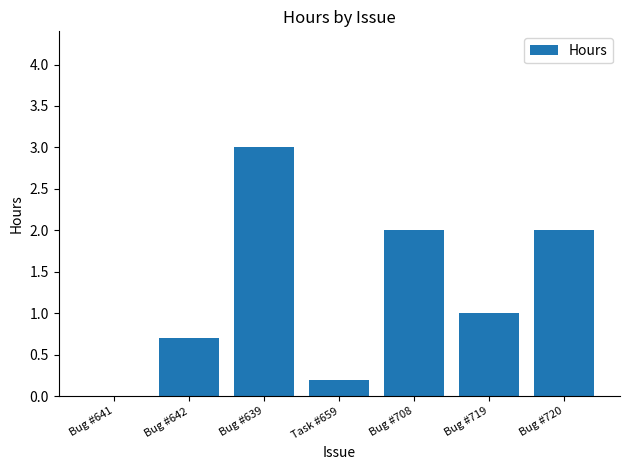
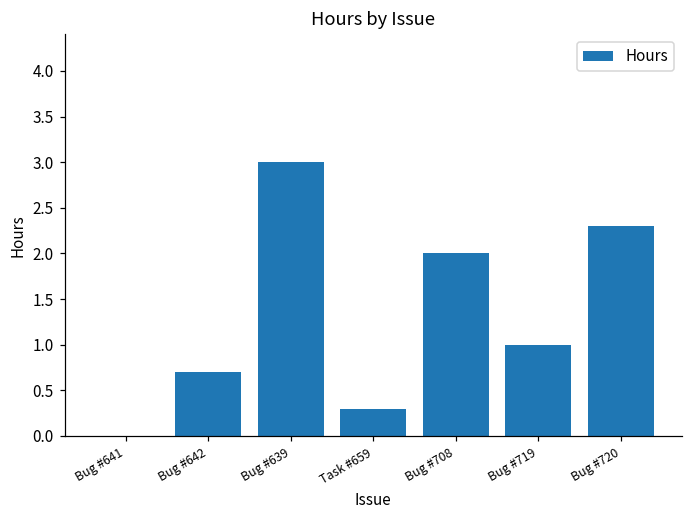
Task #659: 0.2 -> 0.3
Bug #720: 2.0 -> 2.3
